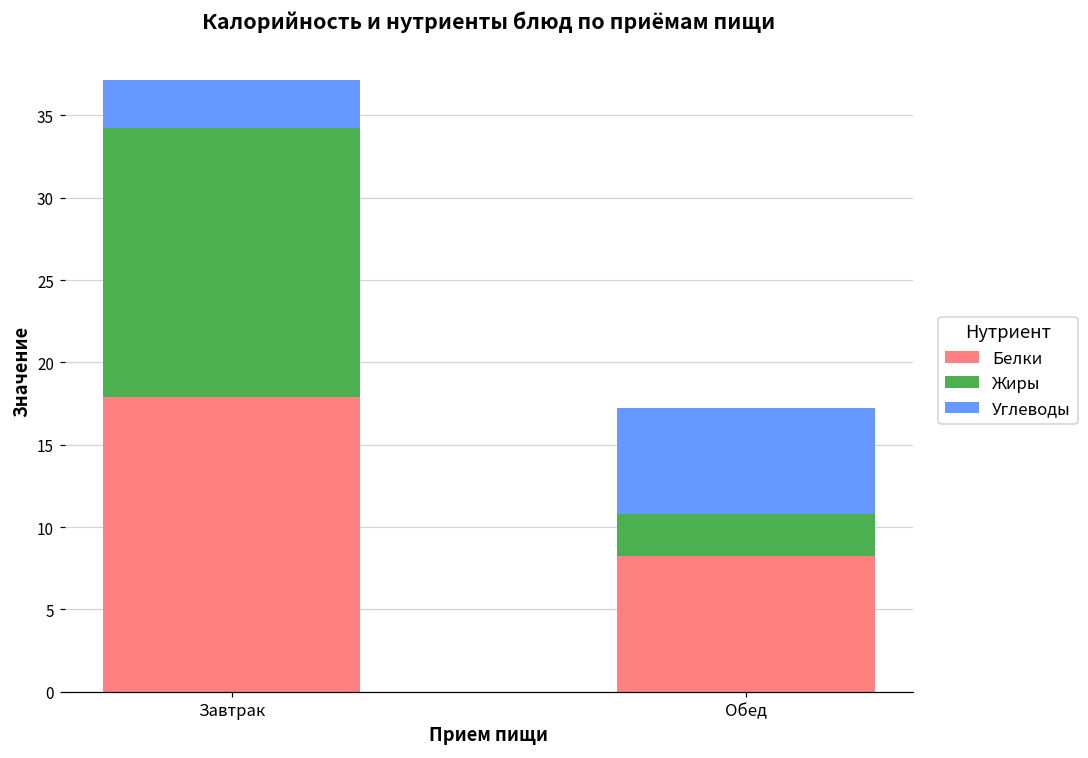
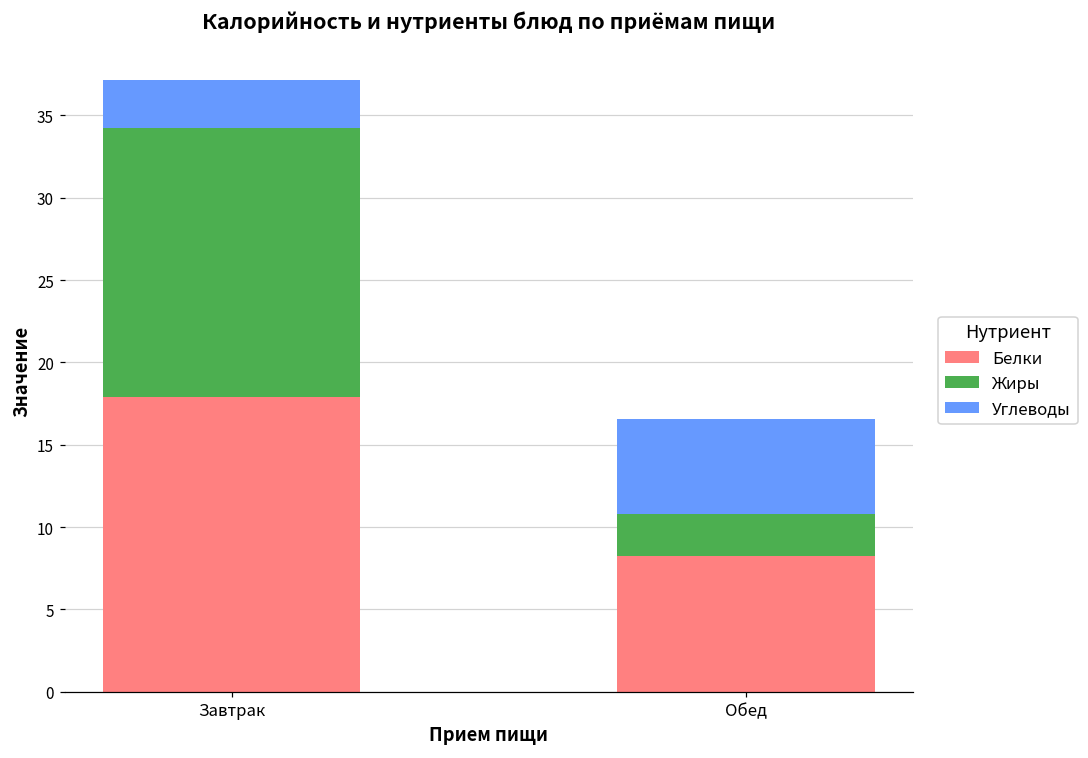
Углеводы, Обед: 6.4 -> 5.8
